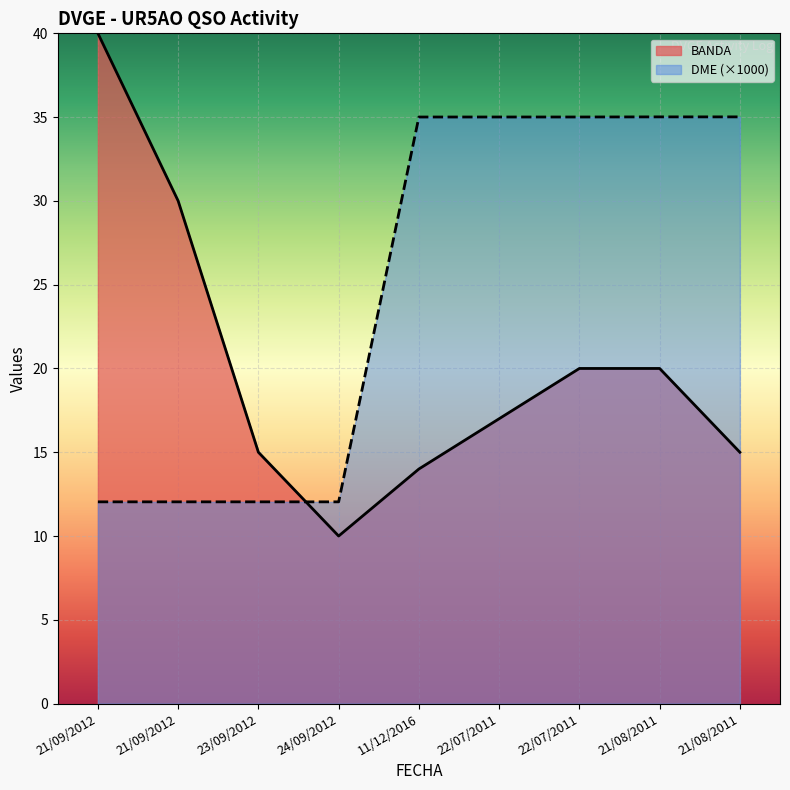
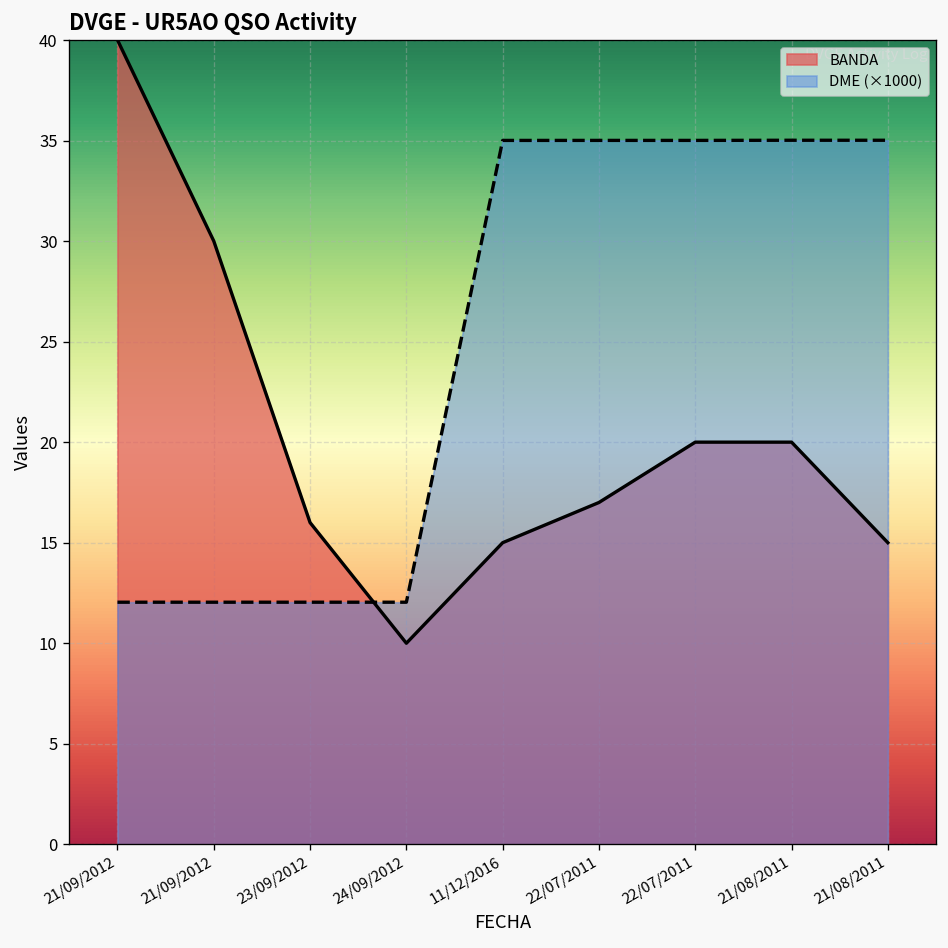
BANDA, 23/09/2012: 15 -> 16
BANDA, 11/12/2016: 14 -> 15
